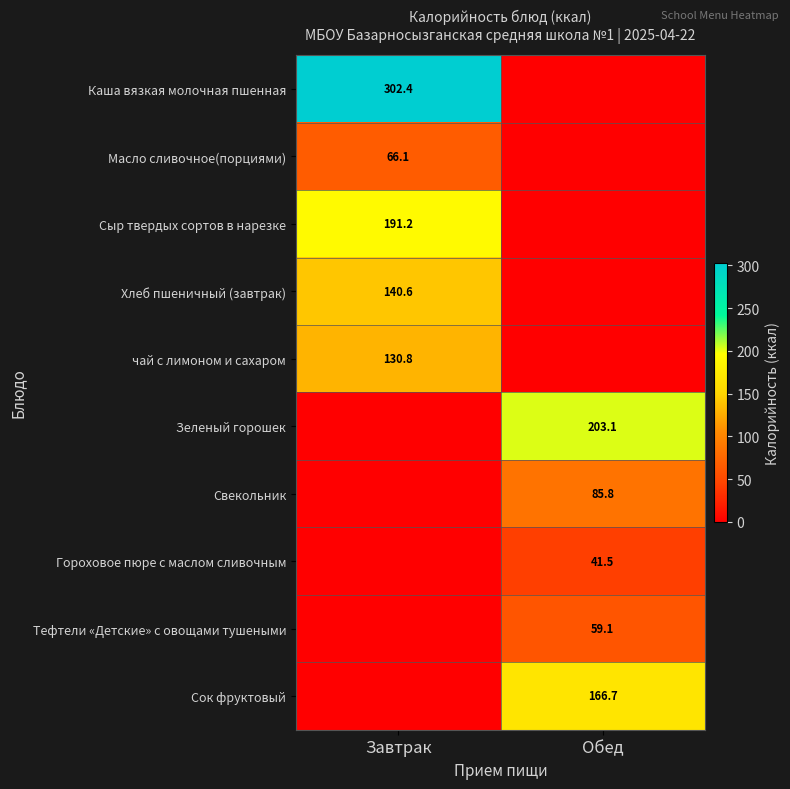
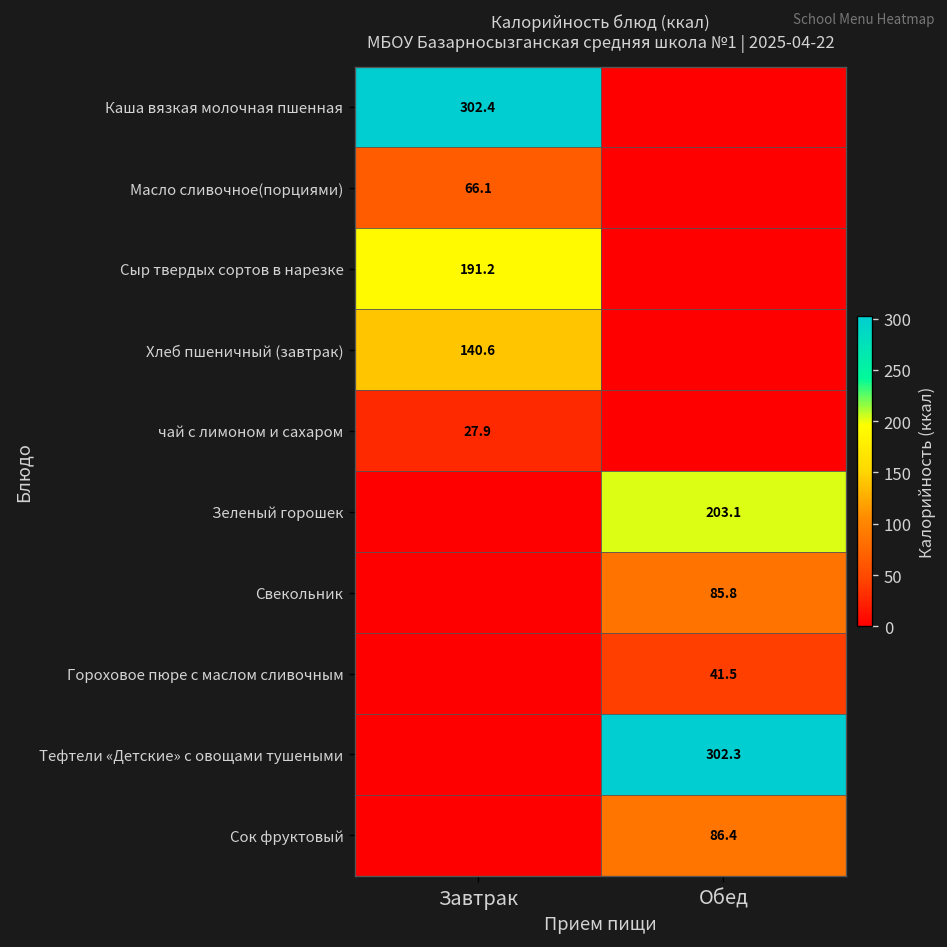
чай с лимоном и сахаром, Завтрак: 130.8 -> 27.9
Тефтели «Детские» с овощами тушеными, Обед: 59.1 -> 302.3
Сок фруктовый, Обед: 166.7 -> 86.4
